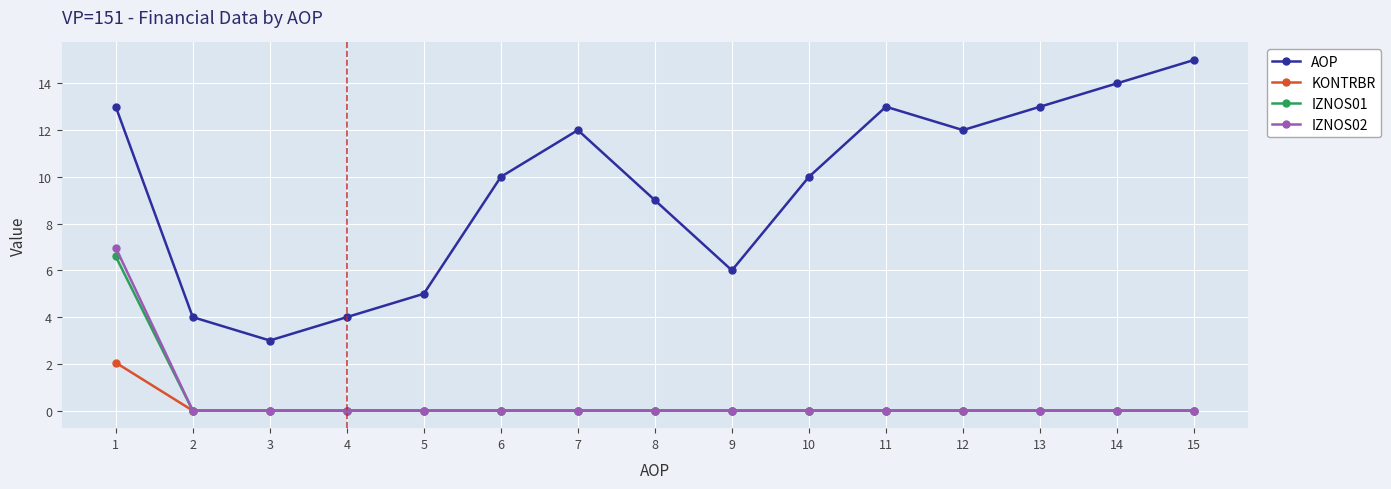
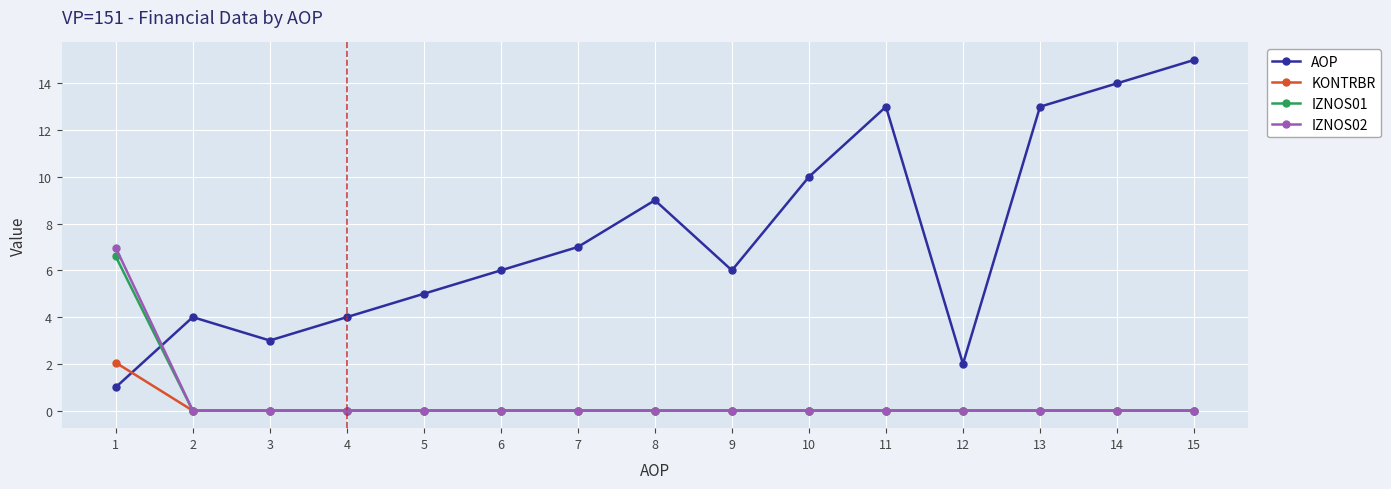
AOP, 1: 13 -> 1
AOP, 6: 10 -> 6
AOP, 7: 12 -> 7
AOP, 12: 12 -> 2
